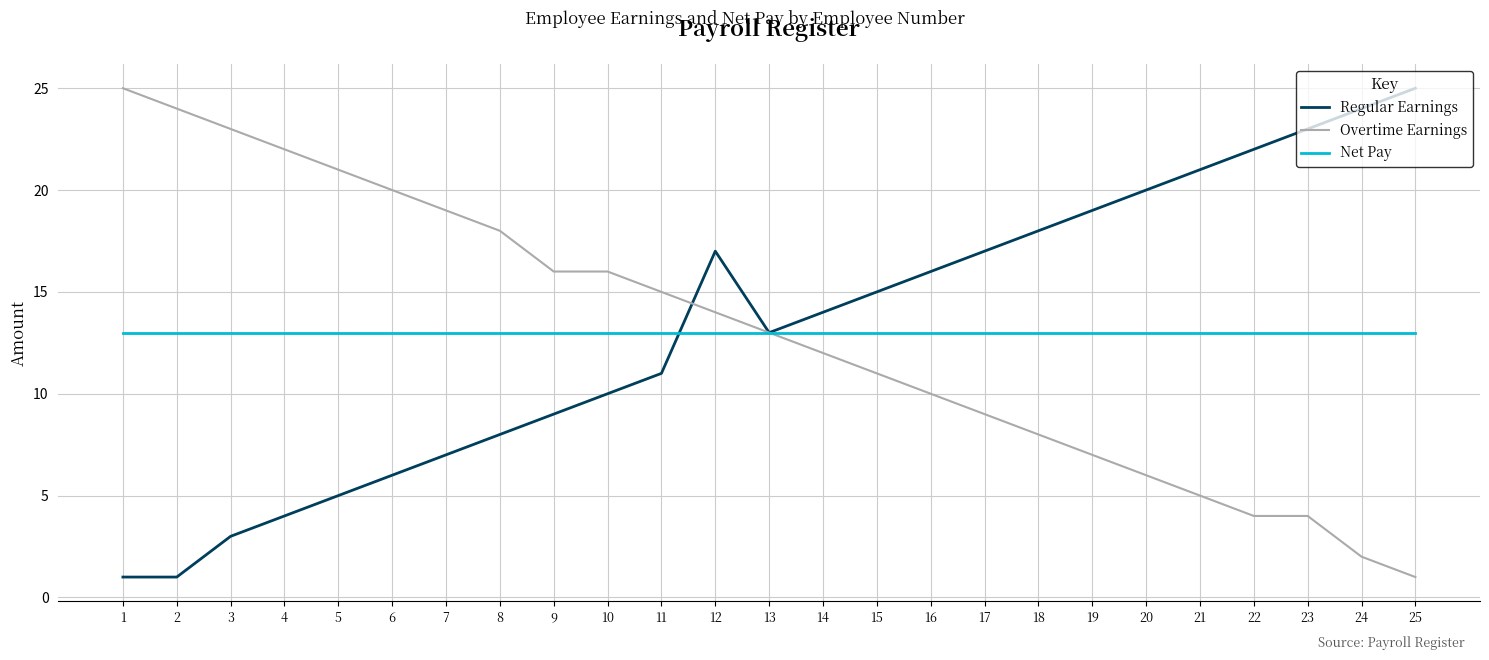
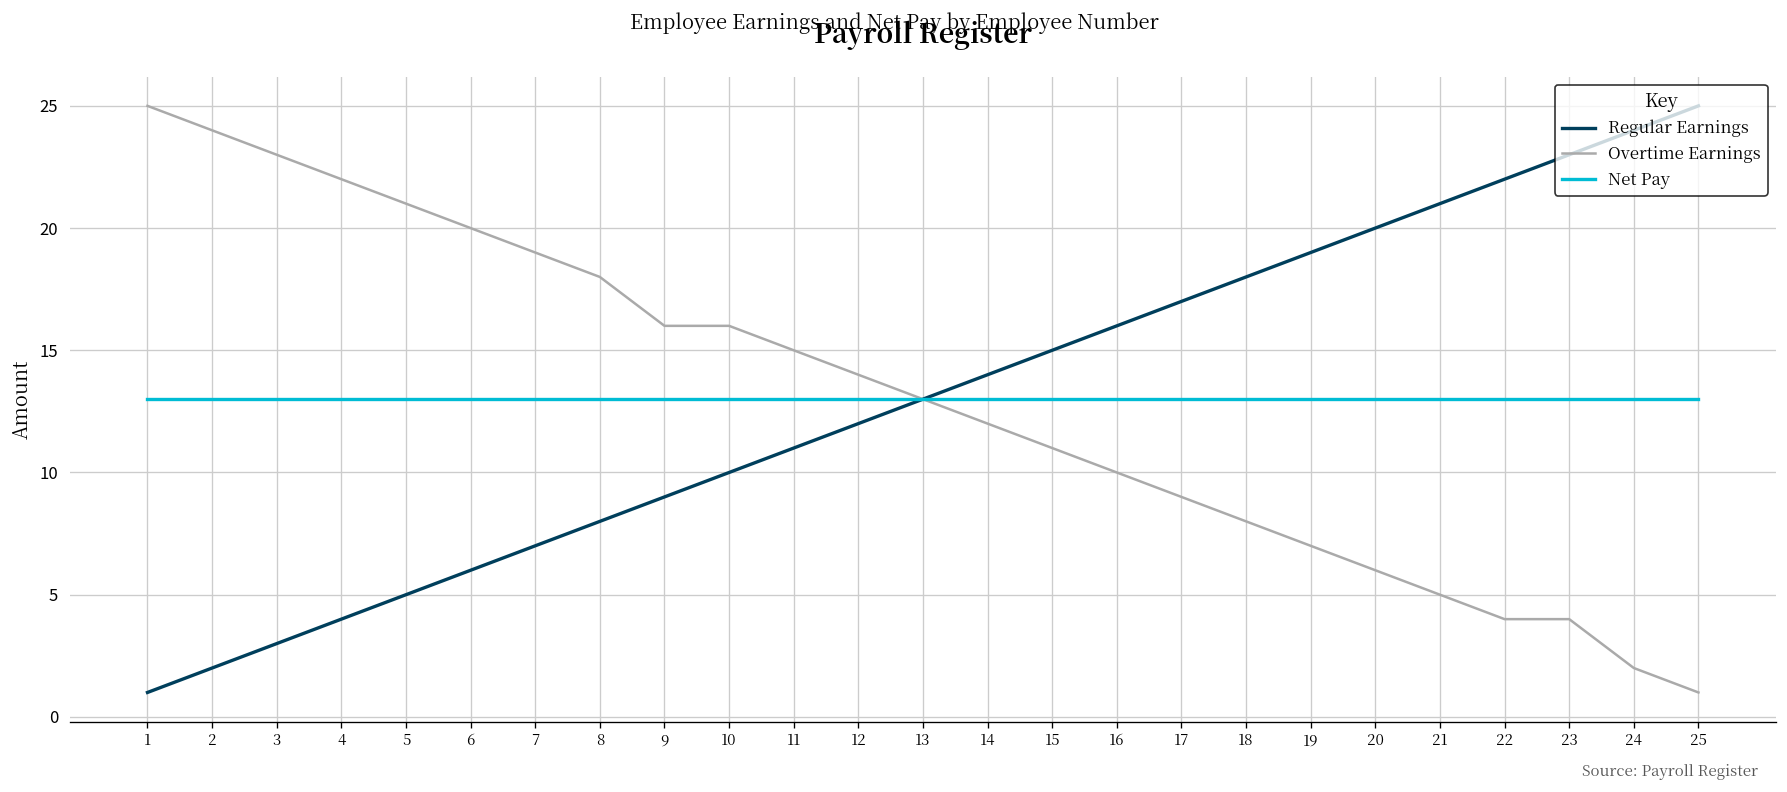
Regular Earnings, 2: 1 -> 2
Regular Earnings, 12: 17 -> 12
